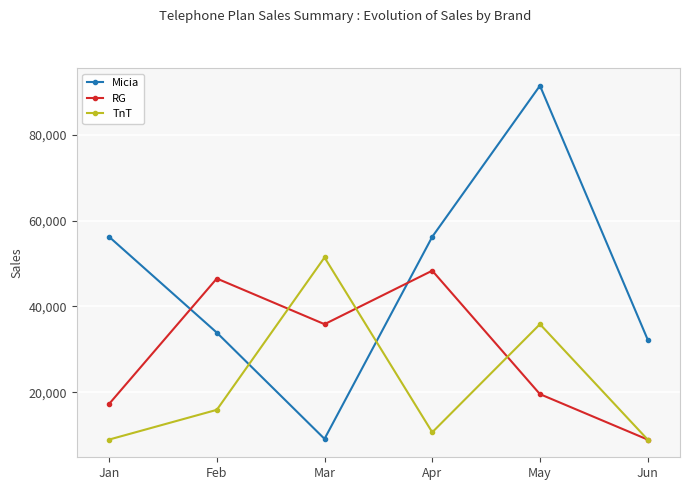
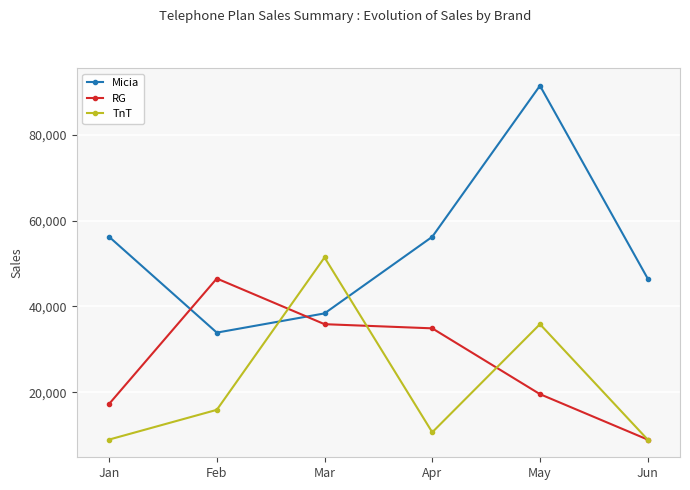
Micia, Mar: 9,000 -> 38,000
RG, Apr: 48,000 -> 35,000
Micia, Jun: 32,000 -> 47,000
